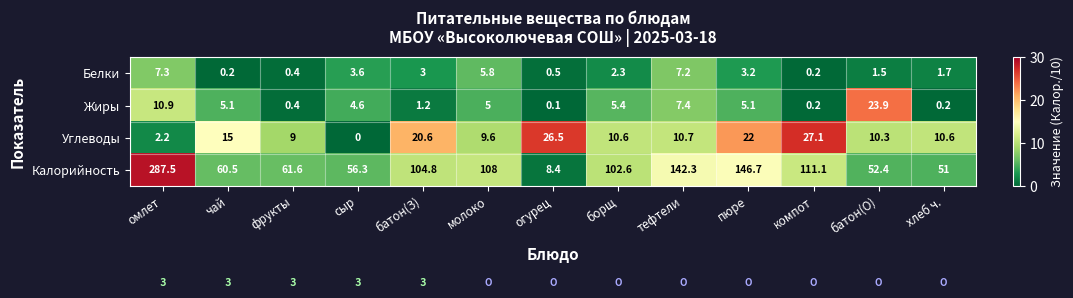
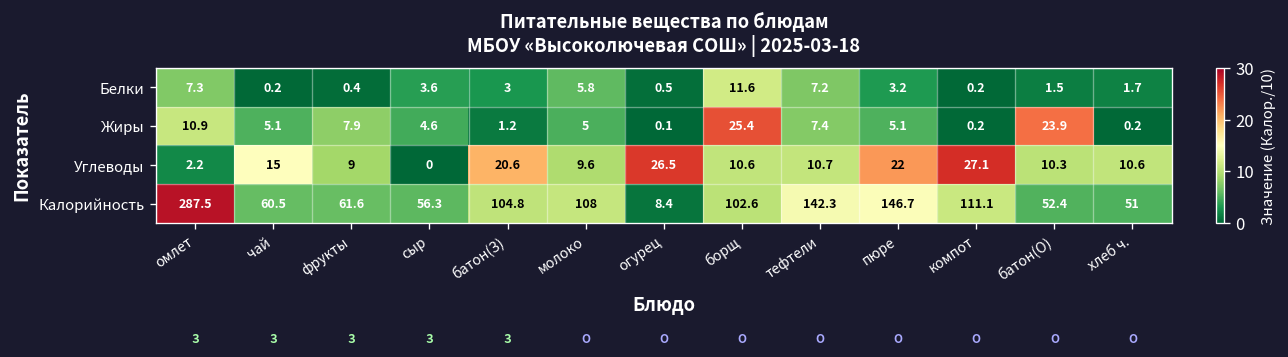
Белки, борщ: 2.3 -> 11.6
Жиры, фрукты: 0.4 -> 7.9
Жиры, борщ: 5.4 -> 25.4
